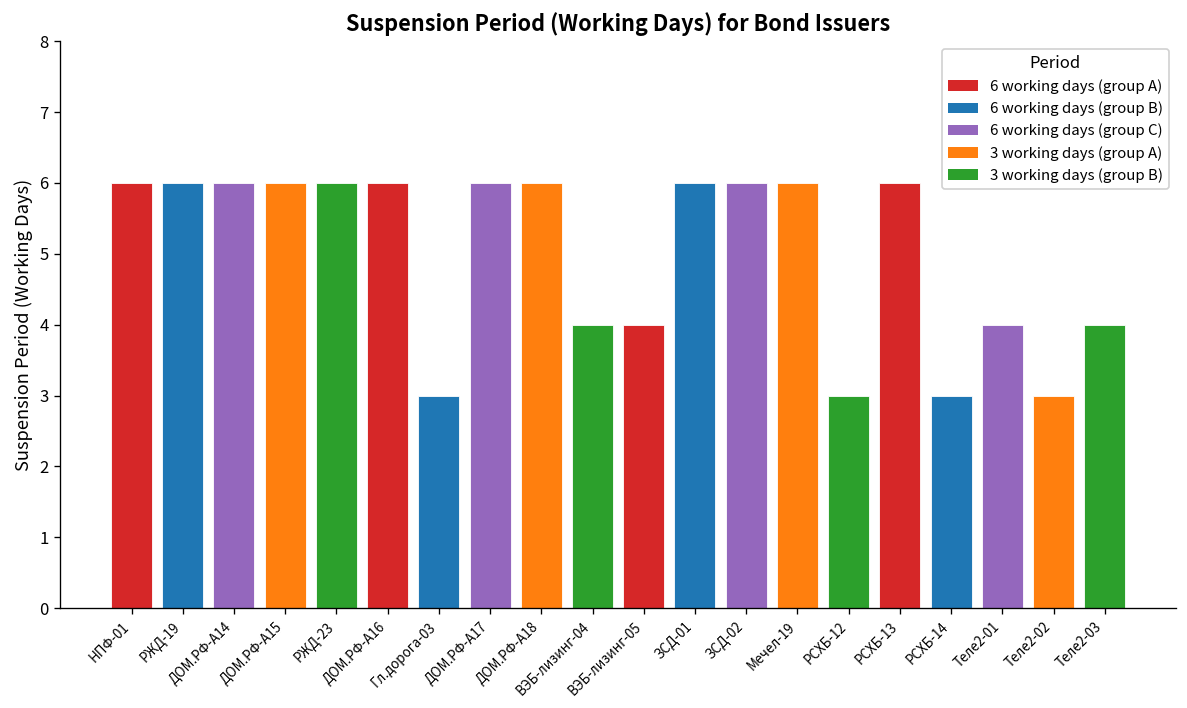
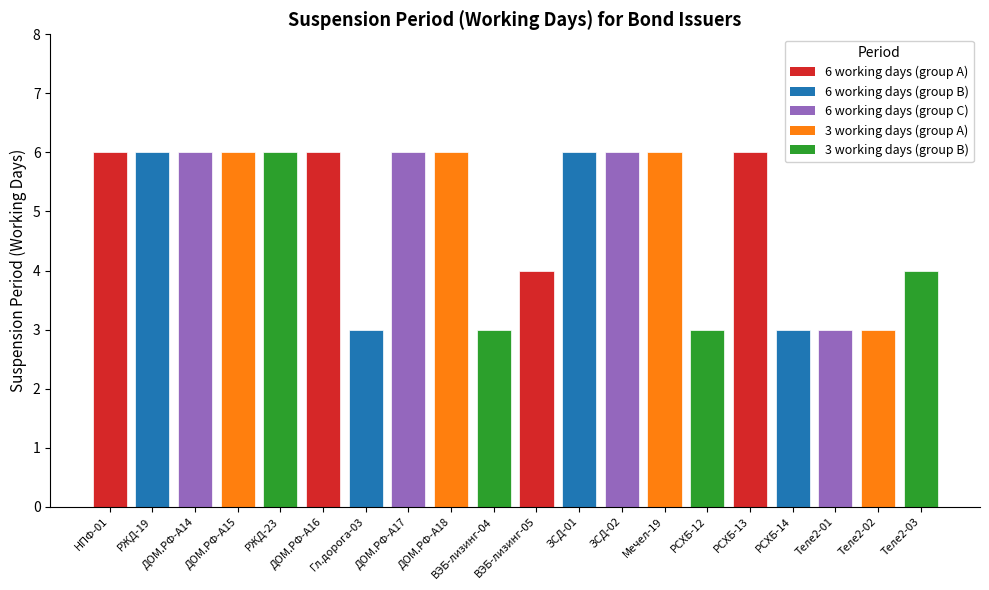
ВЭБ-лизинг-04: 4 -> 3
Теле2-01: 4 -> 3
